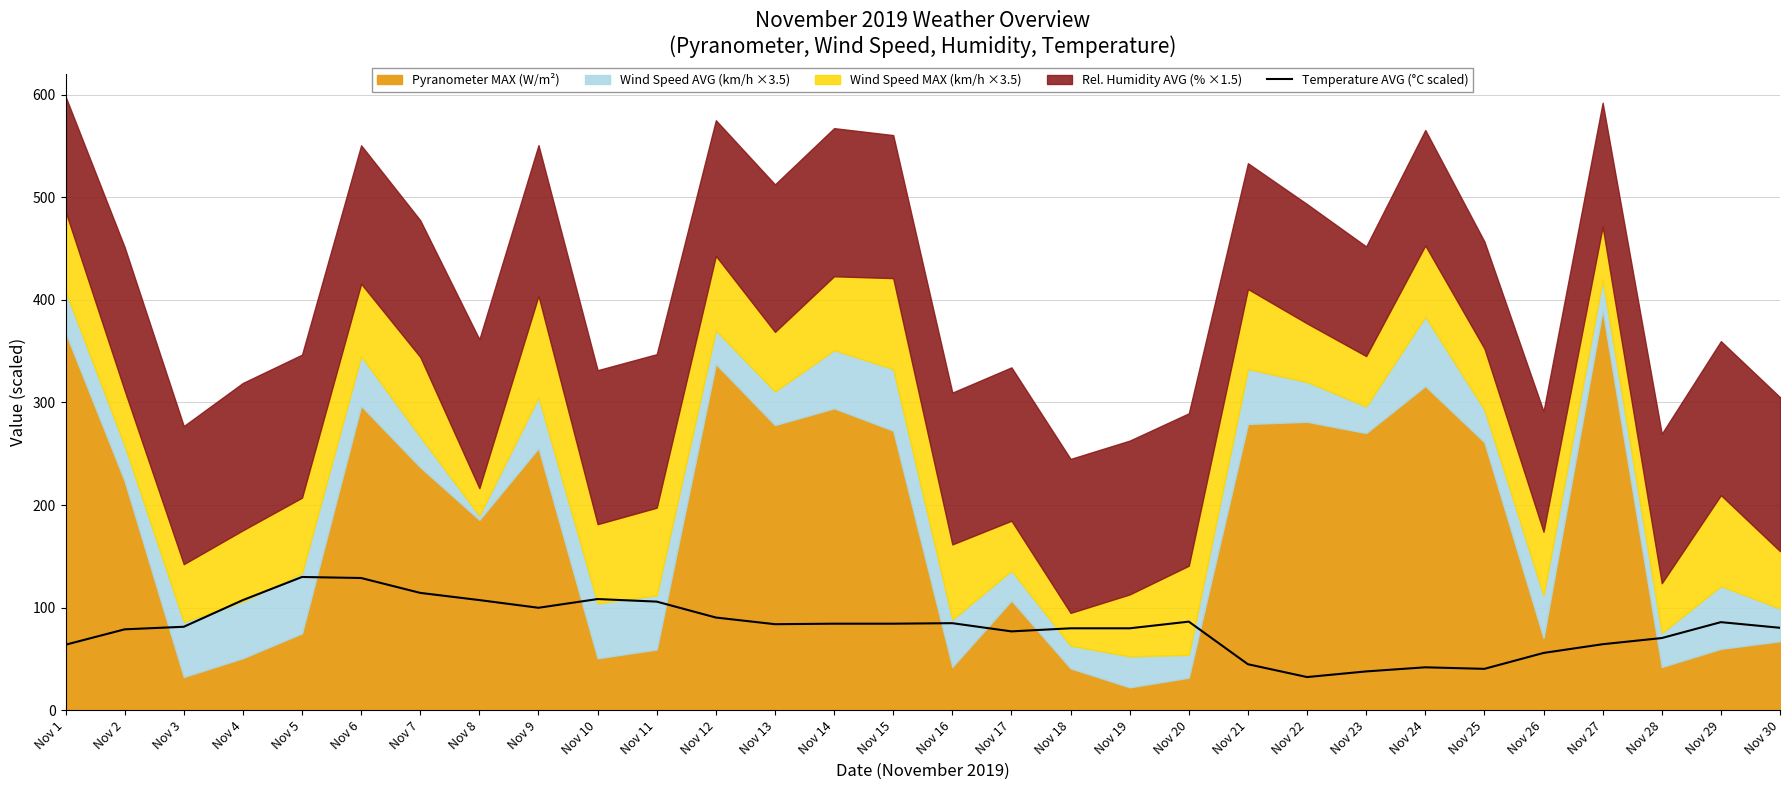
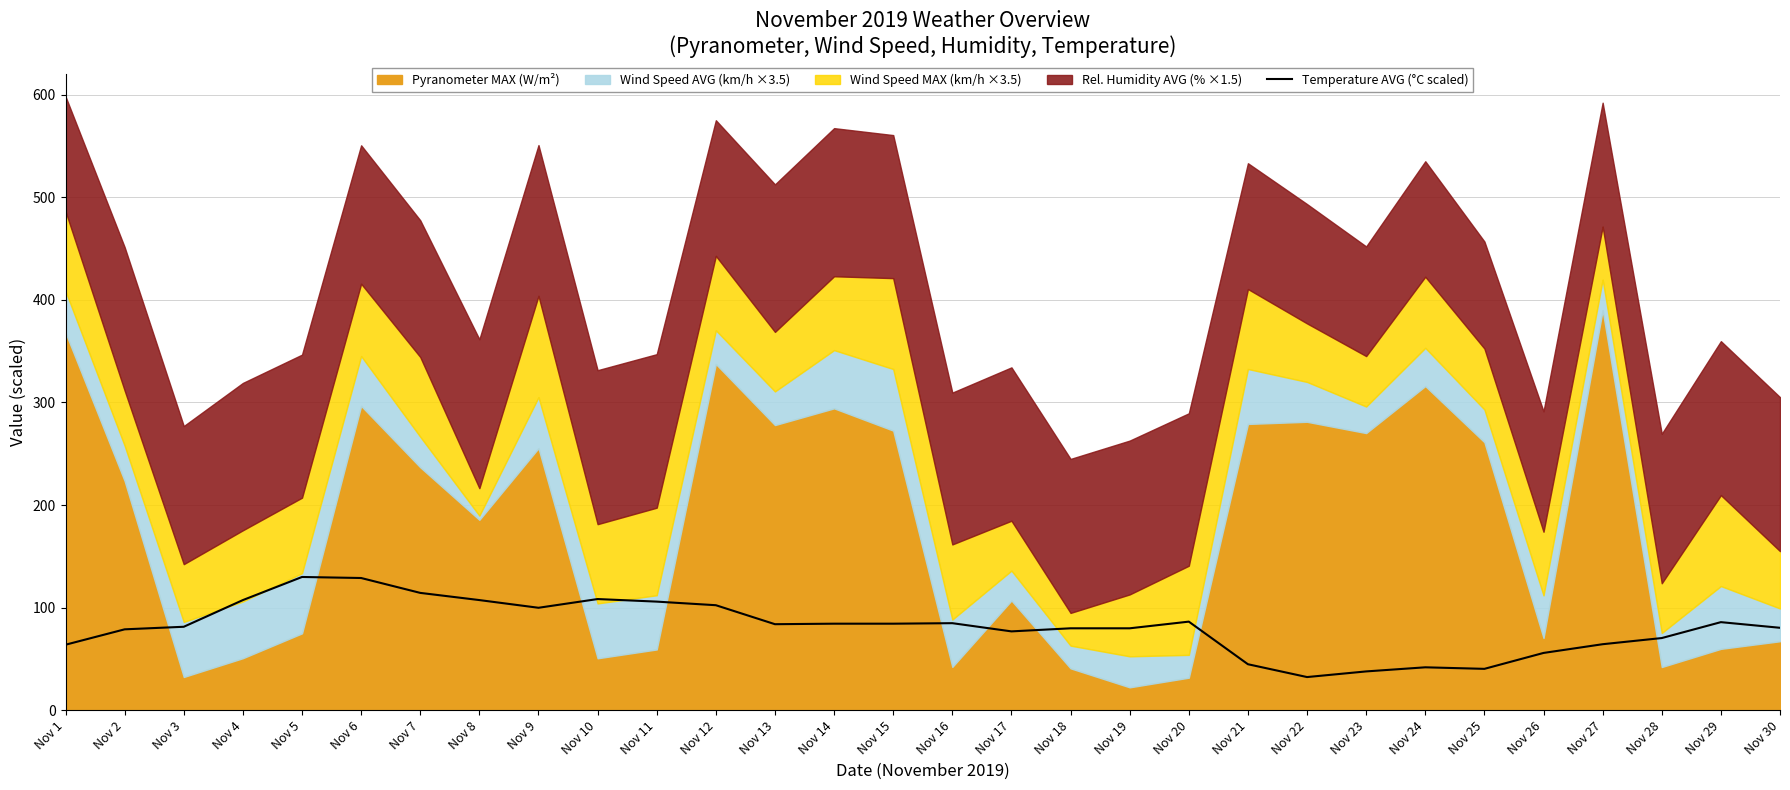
Temperature AVG (°C scaled), Nov 12: 91 -> 103
Wind Speed AVG (km/h ×3.5), Nov 24: 68 -> 37
